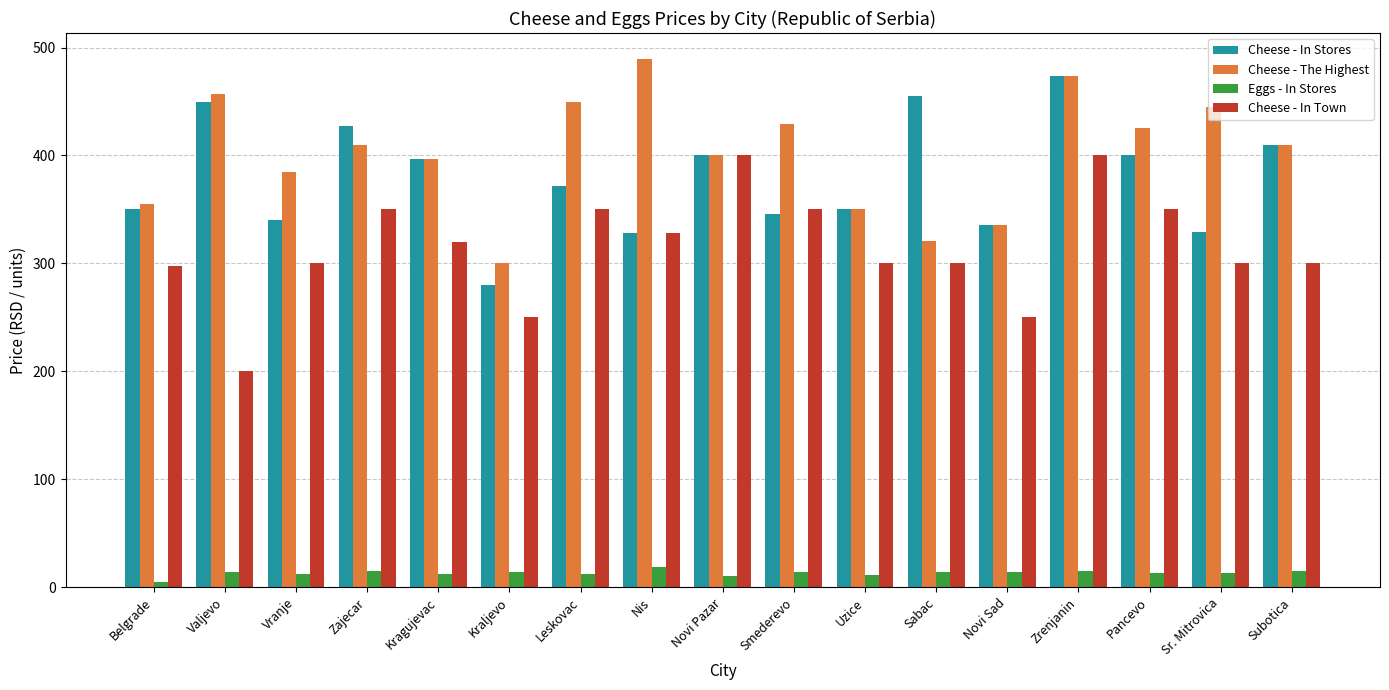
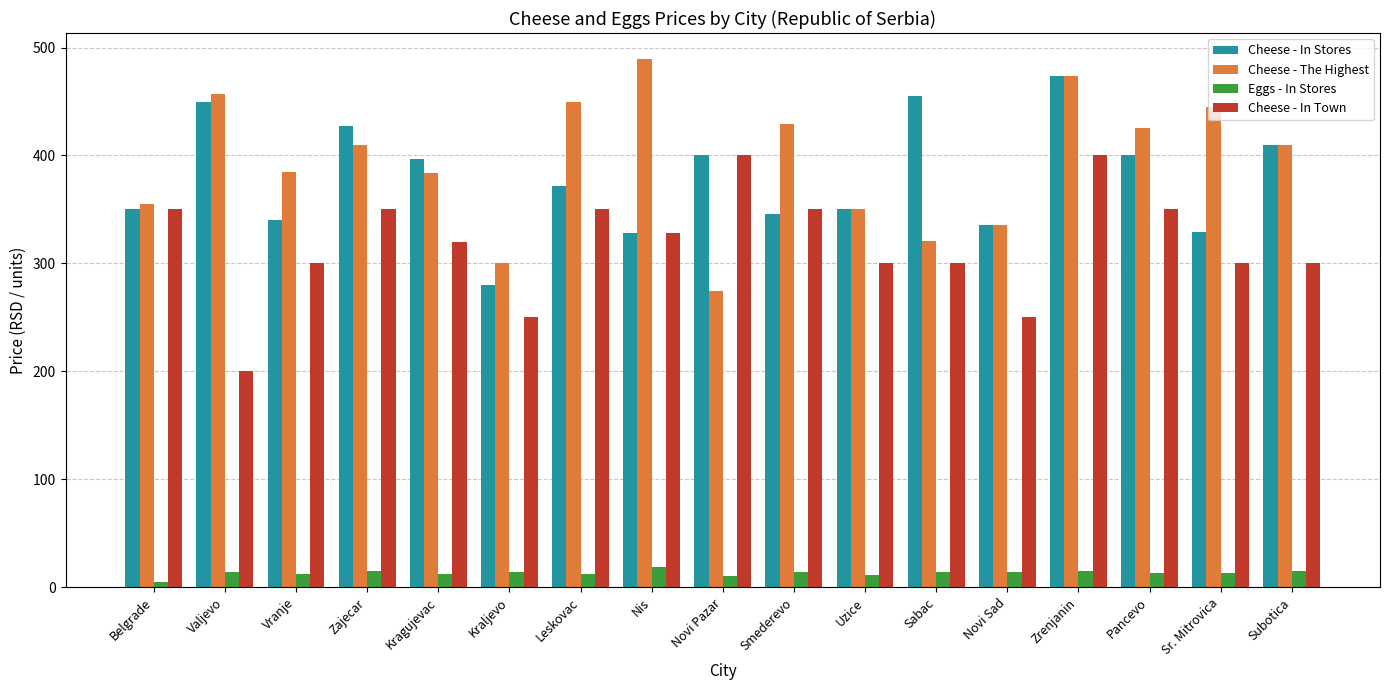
Cheese - In Town, Belgrade: 298 -> 350
Cheese - The Highest, Kragujevac: 397 -> 384
Cheese - The Highest, Novi Pazar: 400 -> 274
